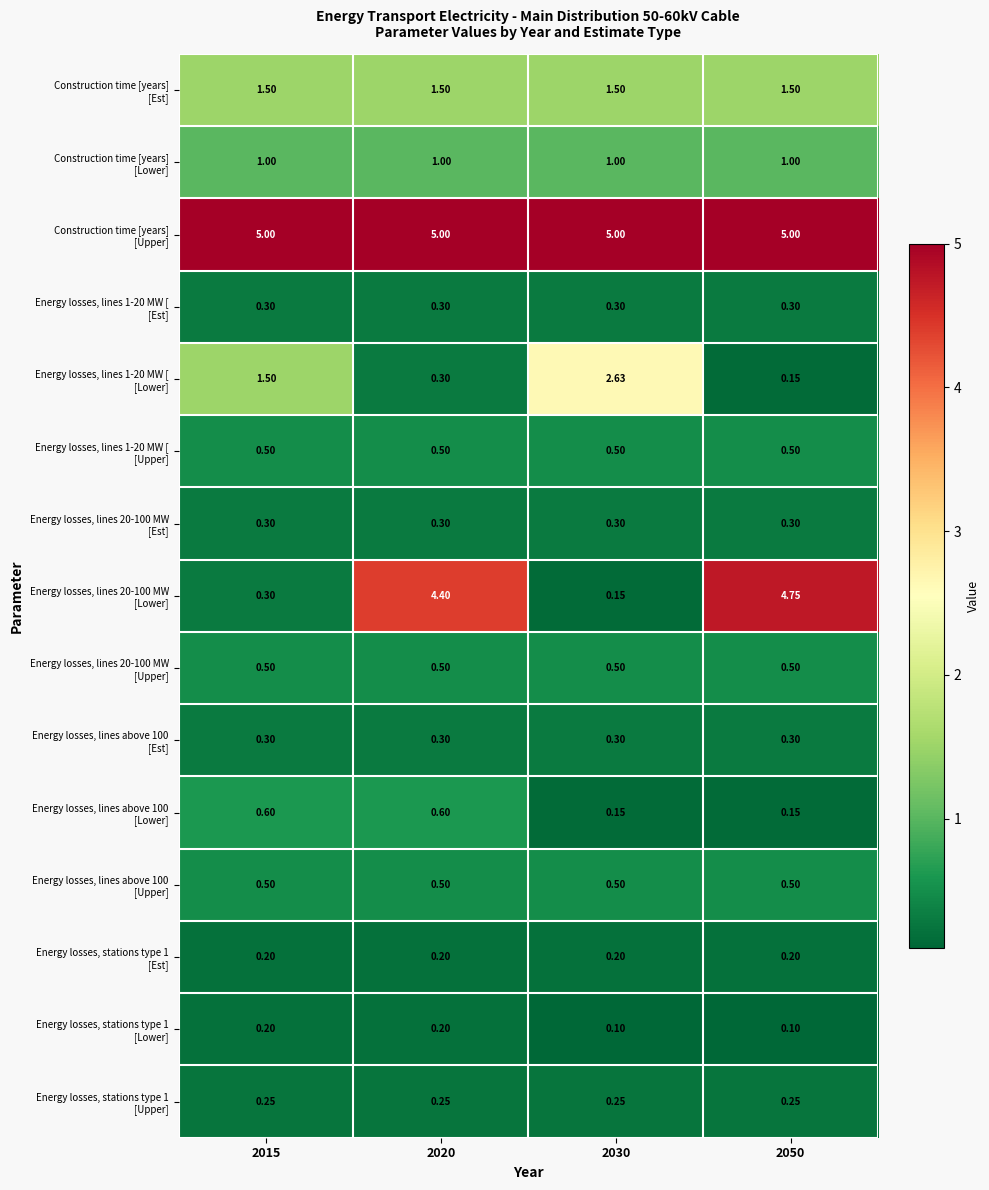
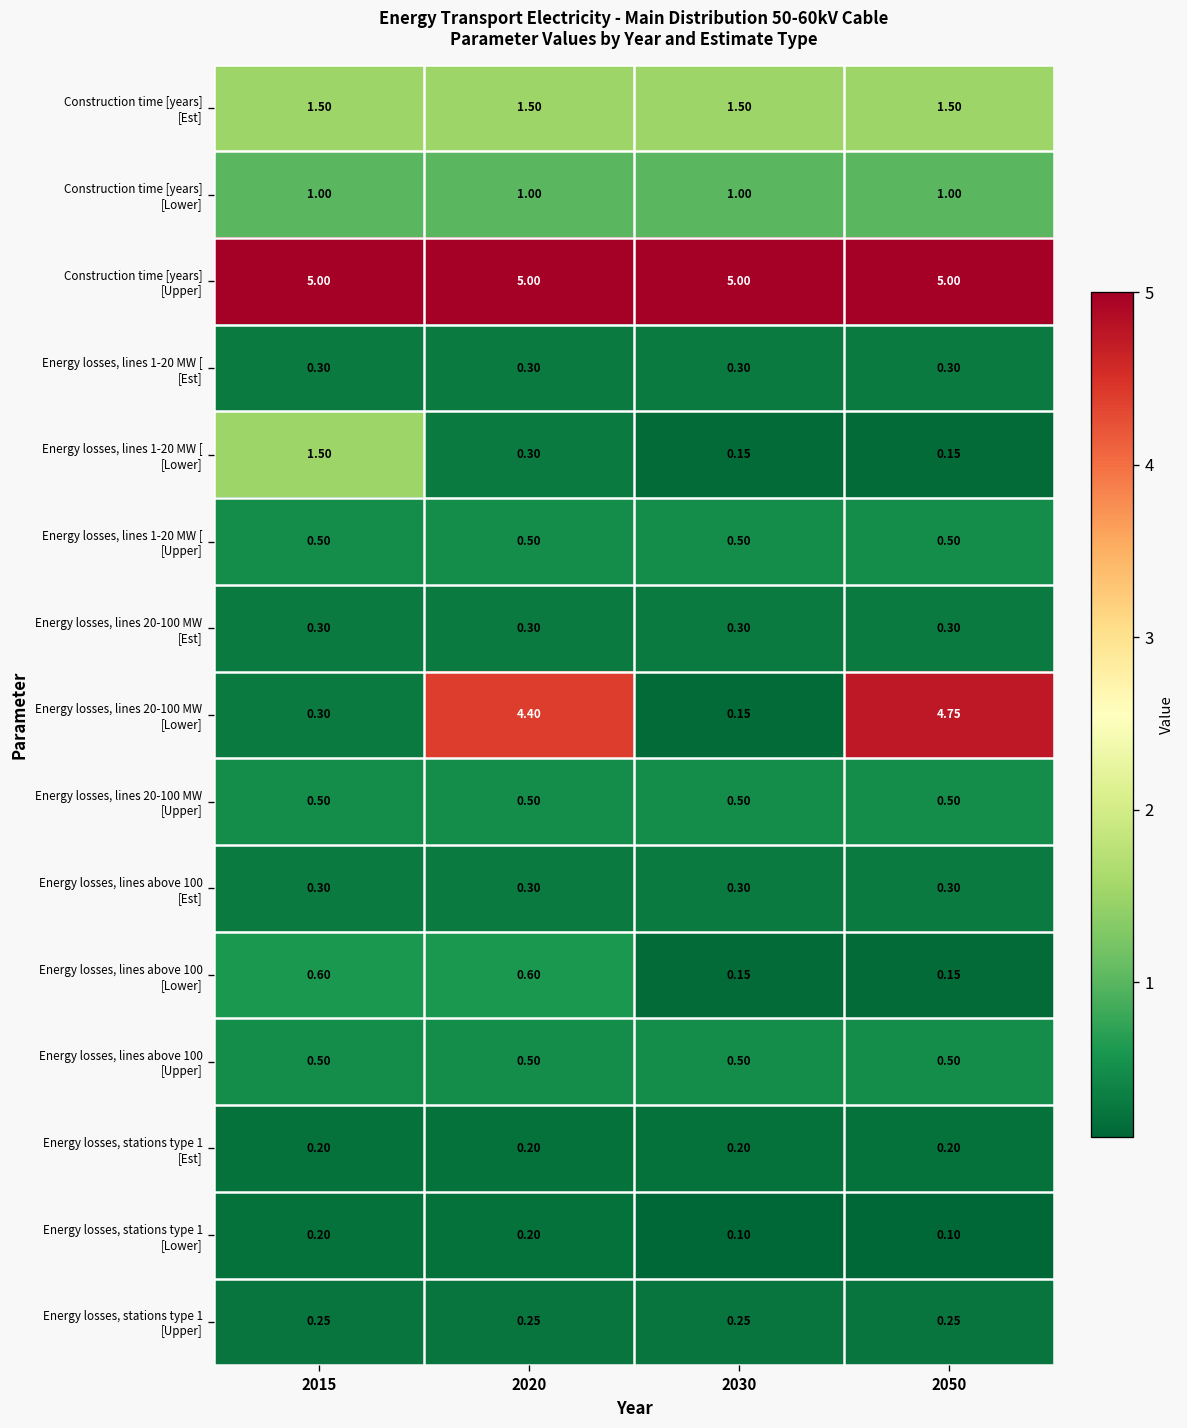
Energy losses, lines 1-20 MW [ [Lower], 2030: 2.63 -> 0.15
